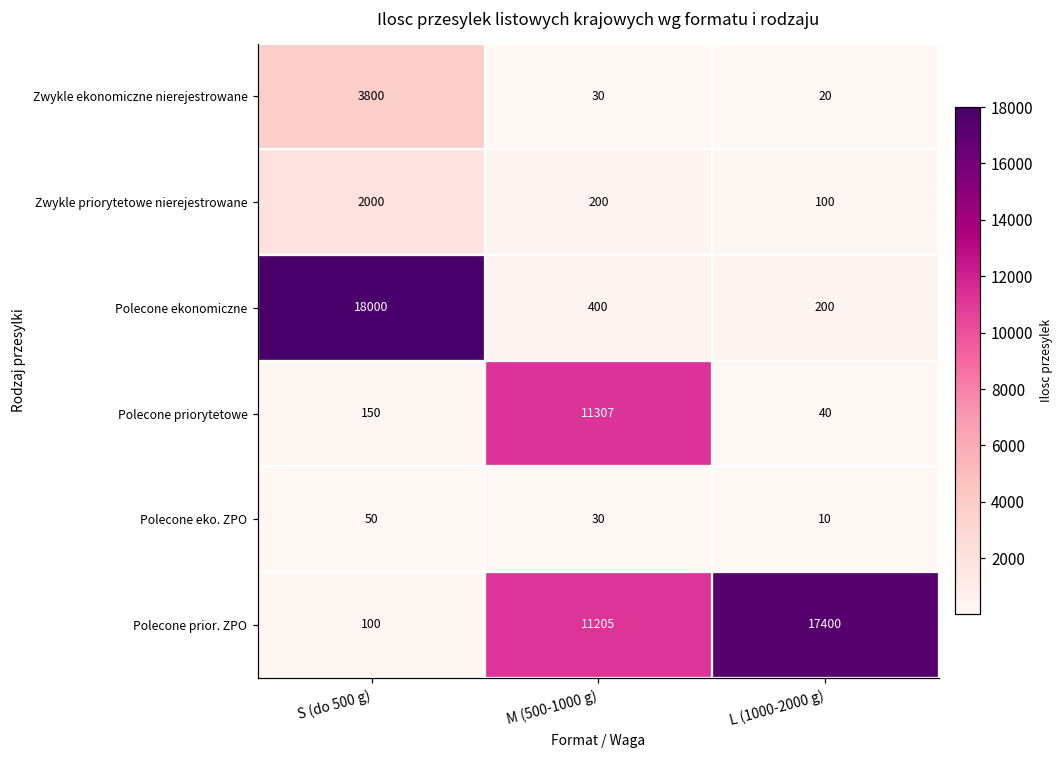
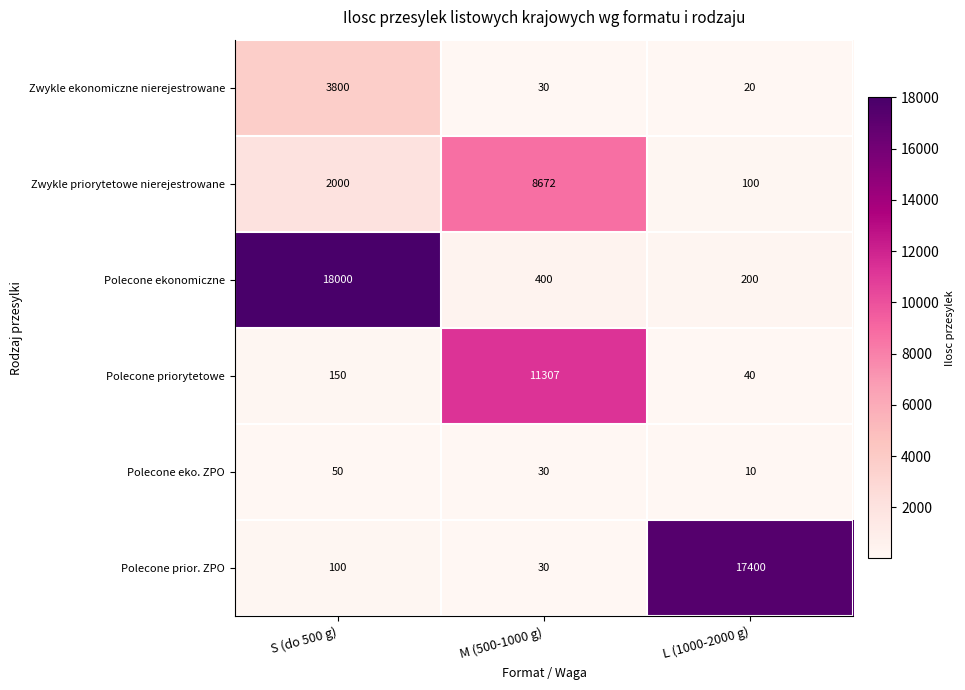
Zwykle priorytetowe nierejestrowane, M (500-1000 g): 200 -> 8672
Polecone prior. ZPO, M (500-1000 g): 11205 -> 30
